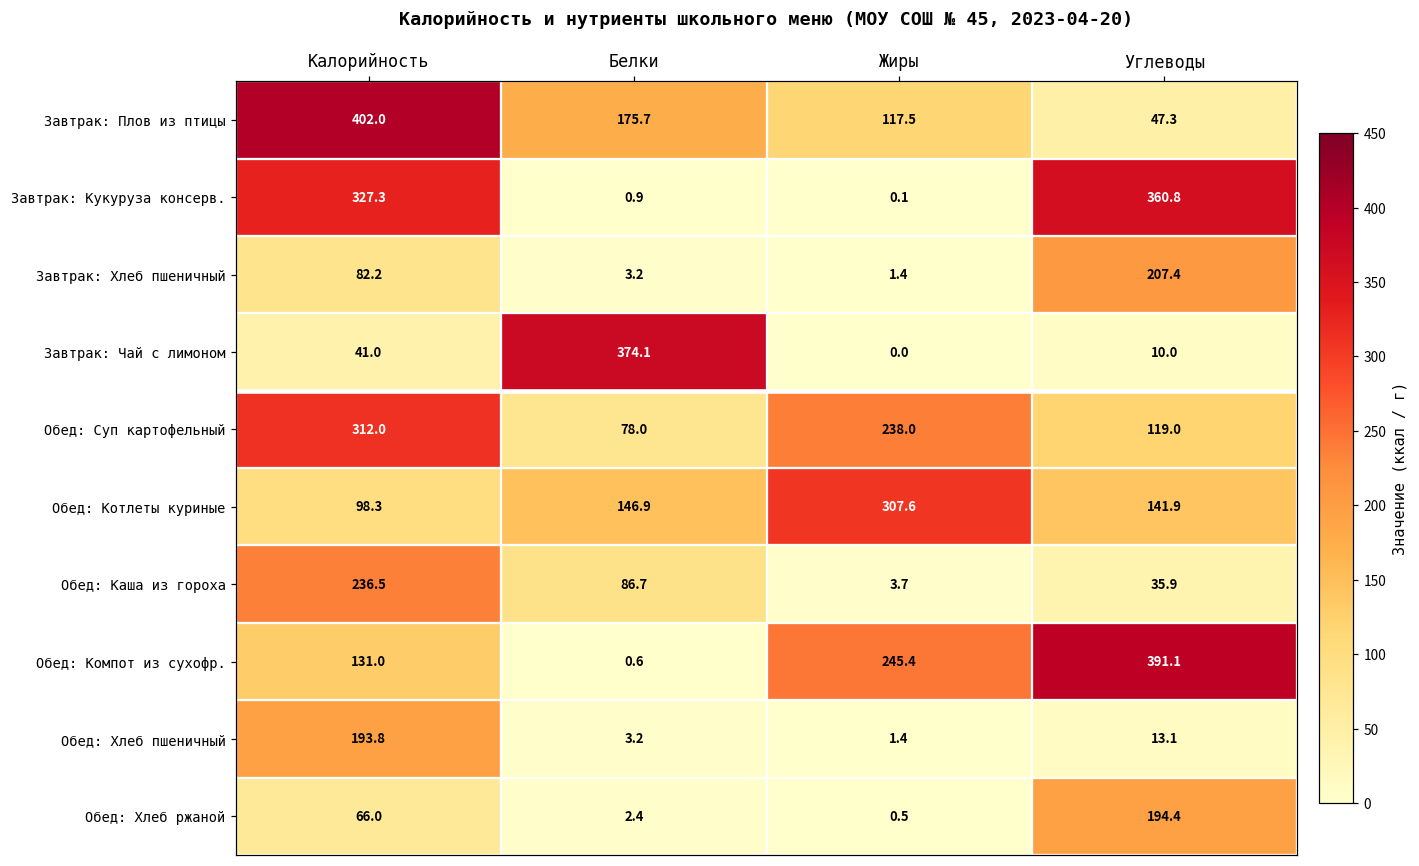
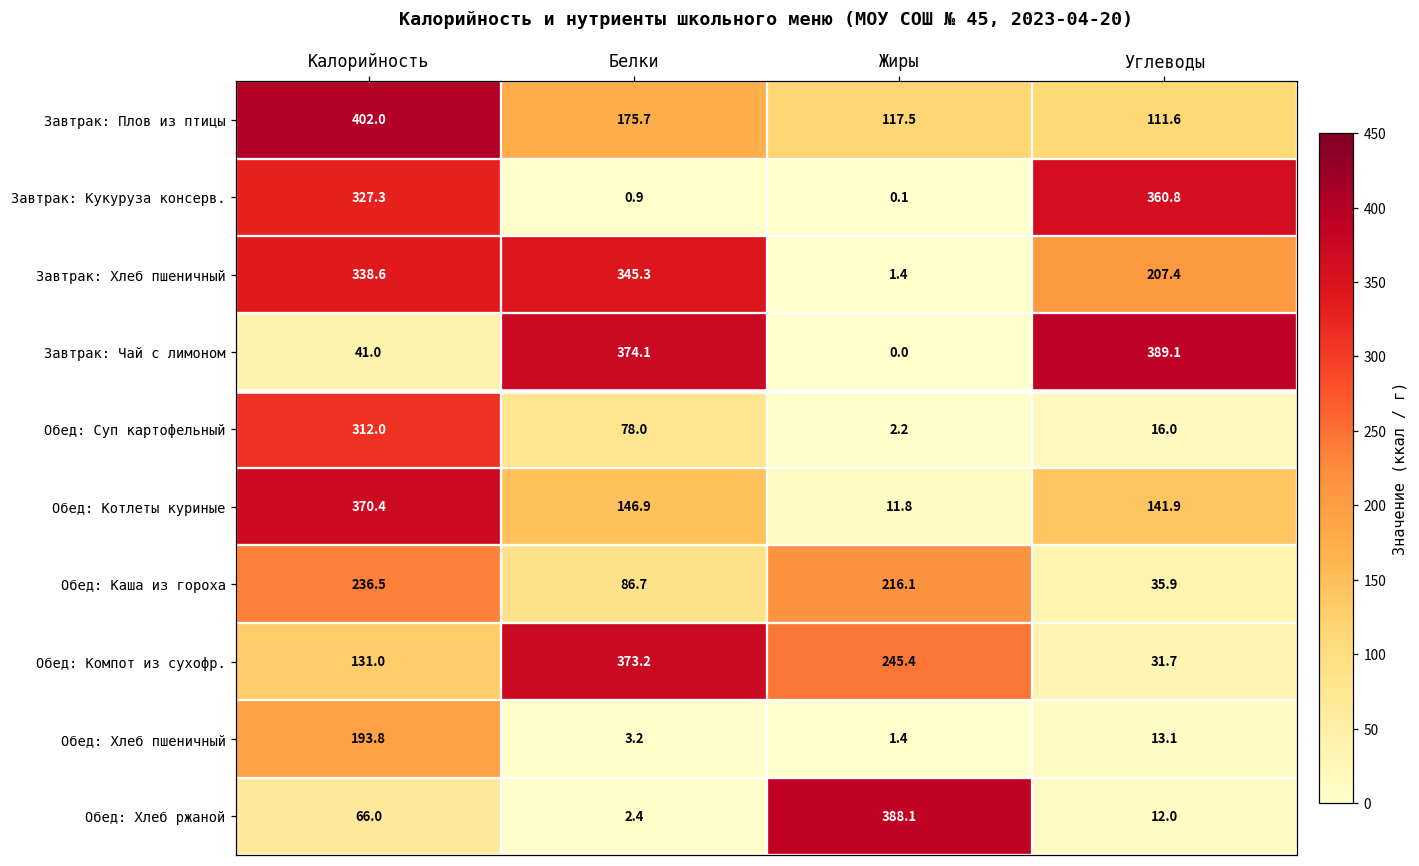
Завтрак: Плов из птицы, Углеводы: 47.3 -> 111.6
Завтрак: Хлеб пшеничный, Калорийность: 82.2 -> 338.6
Завтрак: Хлеб пшеничный, Белки: 3.2 -> 345.3
Завтрак: Чай с лимоном, Углеводы: 10.0 -> 389.1
Обед: Суп картофельный, Жиры: 238.0 -> 2.2
Обед: Суп картофельный, Углеводы: 119.0 -> 16.0
Обед: Котлеты куриные, Калорийность: 98.3 -> 370.4
Обед: Котлеты куриные, Жиры: 307.6 -> 11.8
Обед: Каша из гороха, Жиры: 3.7 -> 216.1
Обед: Компот из сухофр., Белки: 0.6 -> 373.2
Обед: Компот из сухофр., Углеводы: 391.1 -> 31.7
Обед: Хлеб ржаной, Жиры: 0.5 -> 388.1
Обед: Хлеб ржаной, Углеводы: 194.4 -> 12.0
